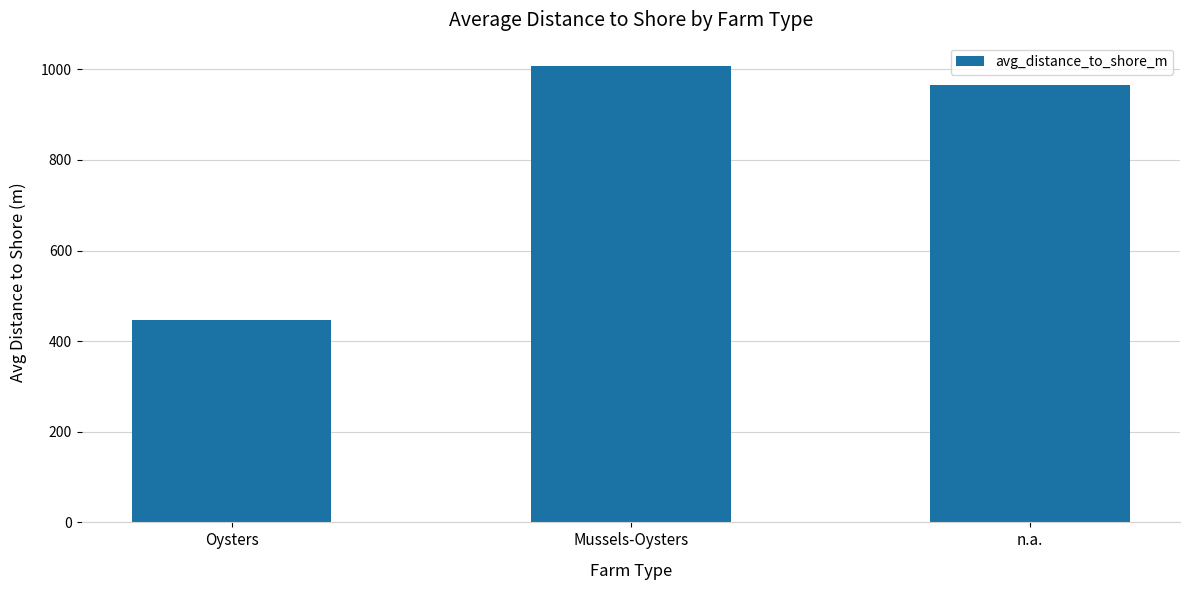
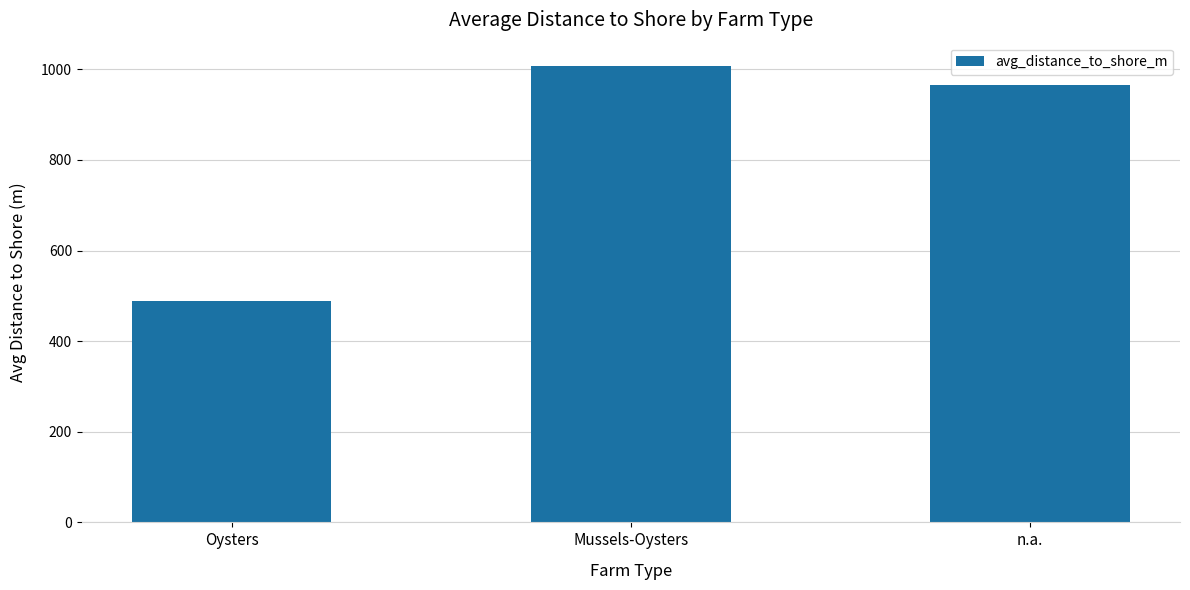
Oysters: 450 -> 490
